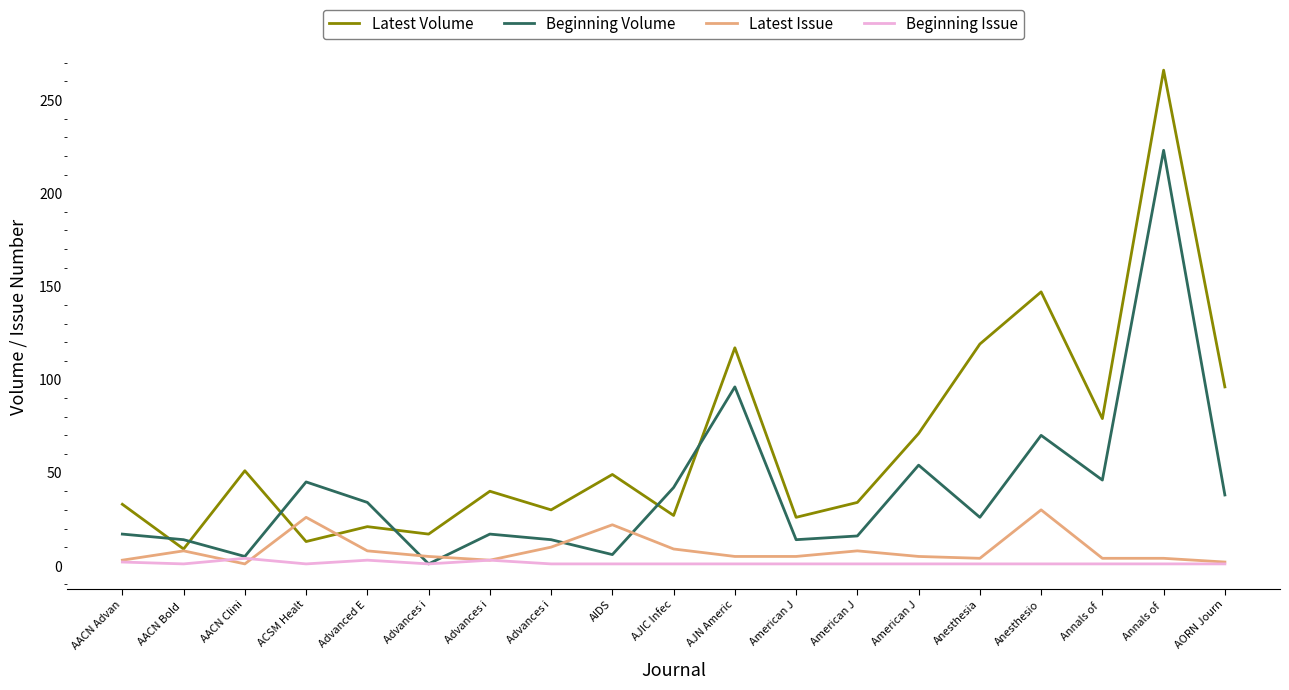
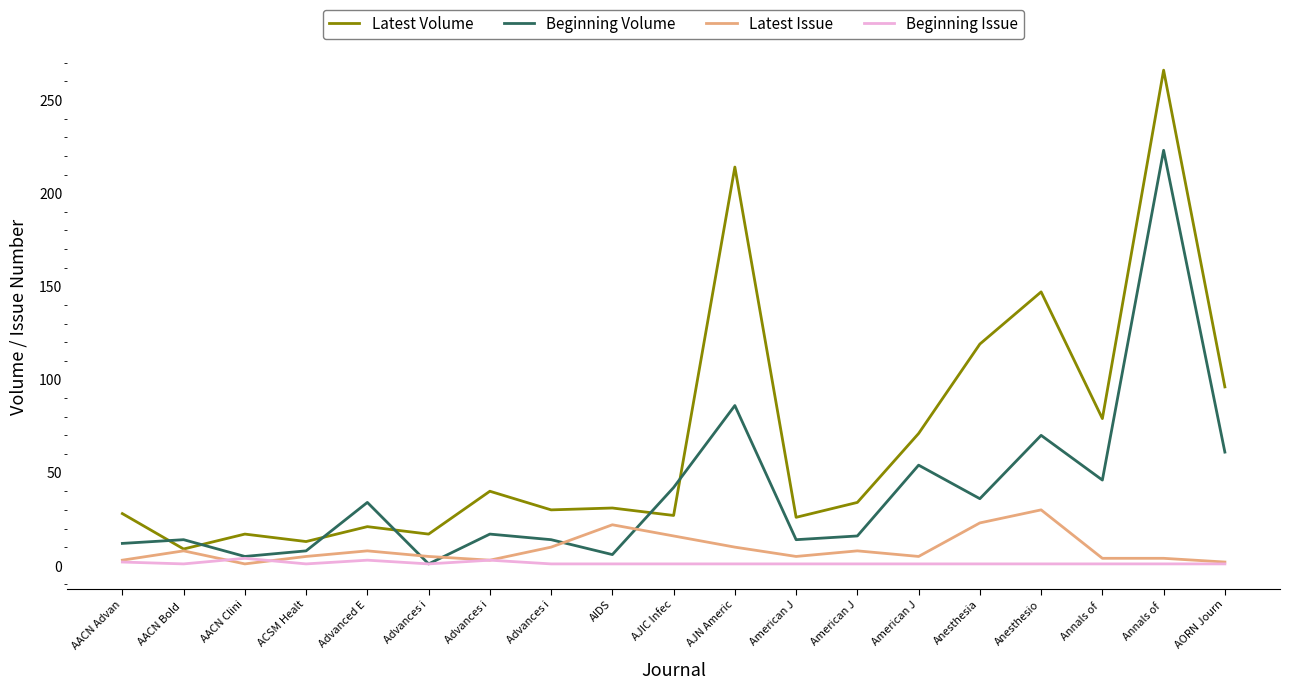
Latest Volume, AACN Advan: 33 -> 28
Beginning Volume, AACN Advan: 17 -> 12
Latest Volume, AACN Clini: 51 -> 17
Beginning Volume, ACSM Healt: 45 -> 8
Latest Issue, ACSM Healt: 26 -> 5
Latest Volume, AIDS: 49 -> 31
Latest Issue, AJIC Infec: 9 -> 16
Latest Volume, AJN Americ: 117 -> 214
Beginning Volume, AJN Americ: 96 -> 86
Latest Issue, AJN Americ: 5 -> 10
Beginning Volume, Anesthesia: 26 -> 36
Latest Issue, Anesthesia: 4 -> 23
Beginning Volume, AORN Journ: 38 -> 61
